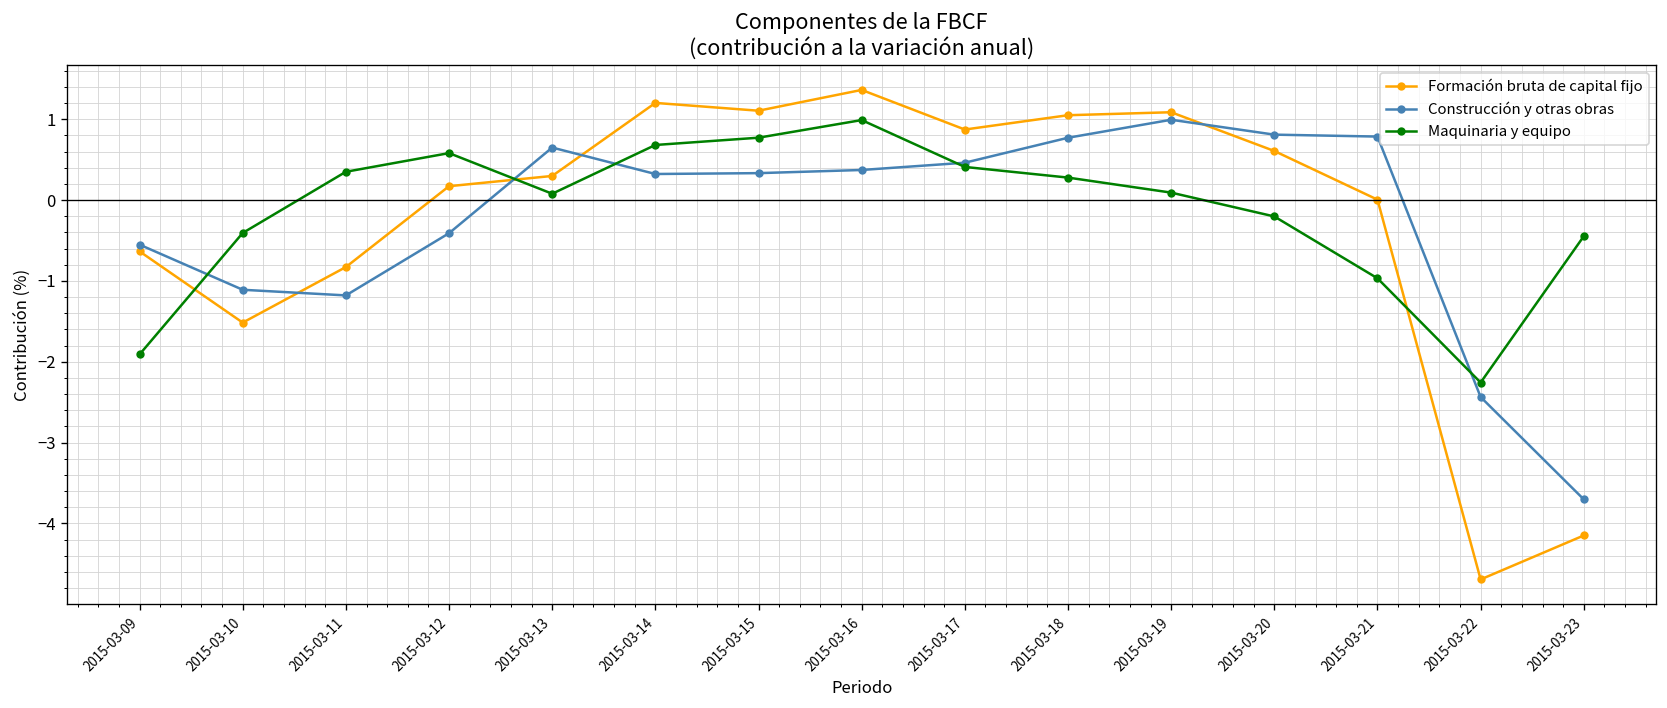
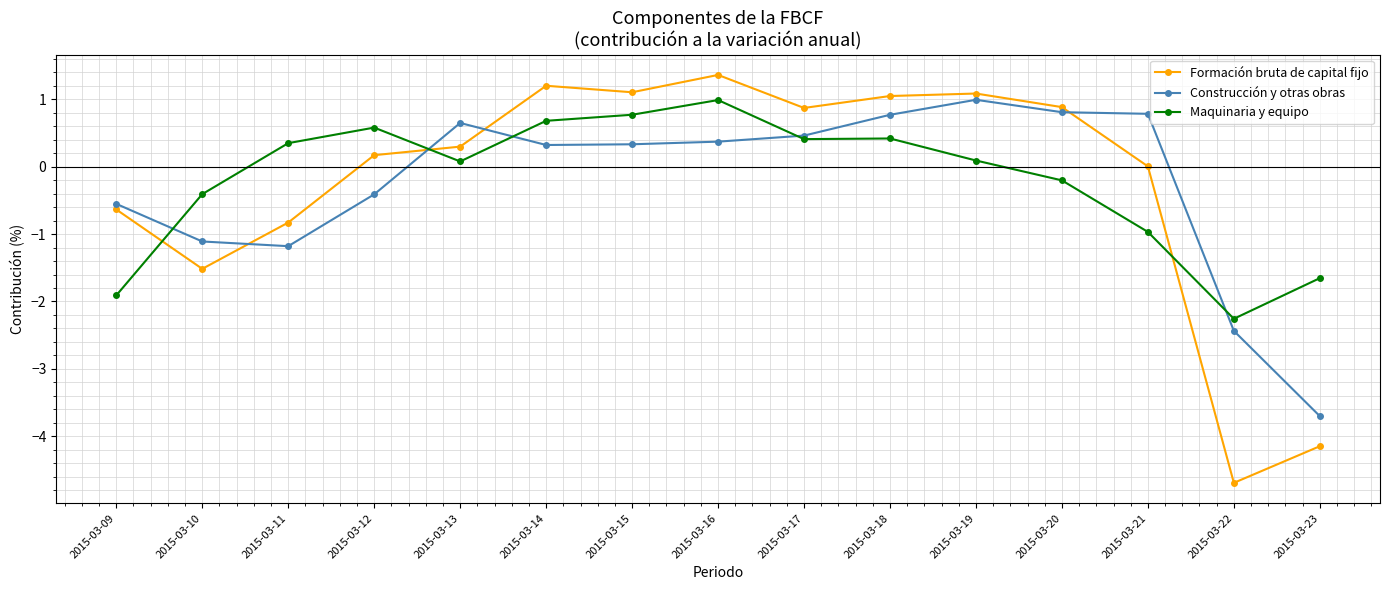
Maquinaria y equipo, 2015-03-18: 0.3 -> 0.4
Formación bruta de capital fijo, 2015-03-20: 0.6 -> 0.9
Maquinaria y equipo, 2015-03-23: -0.4 -> -1.7
